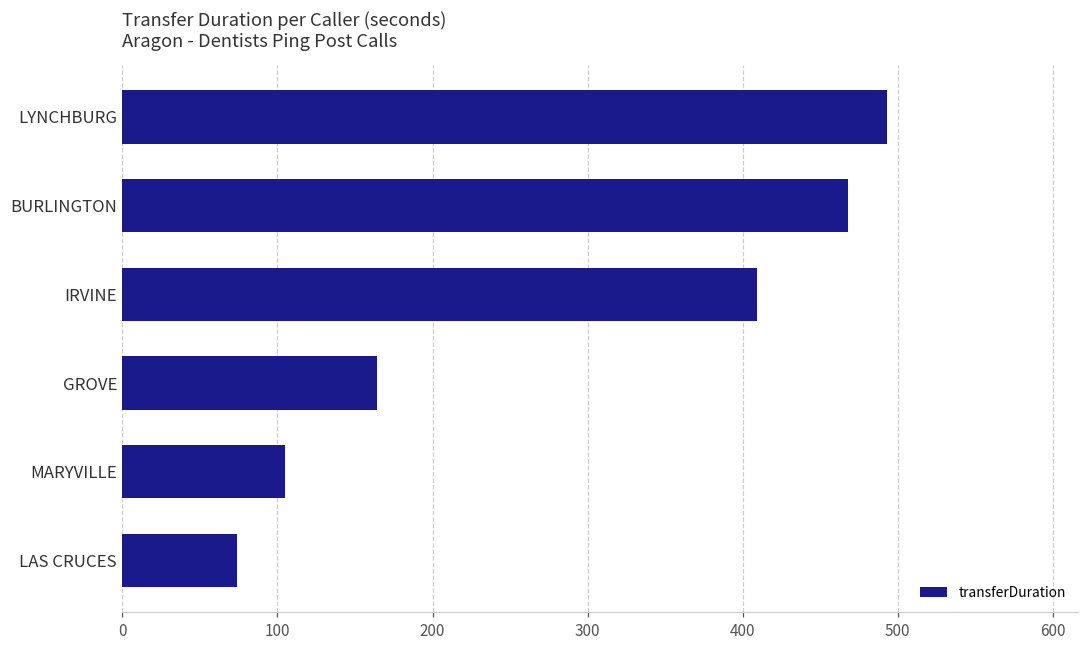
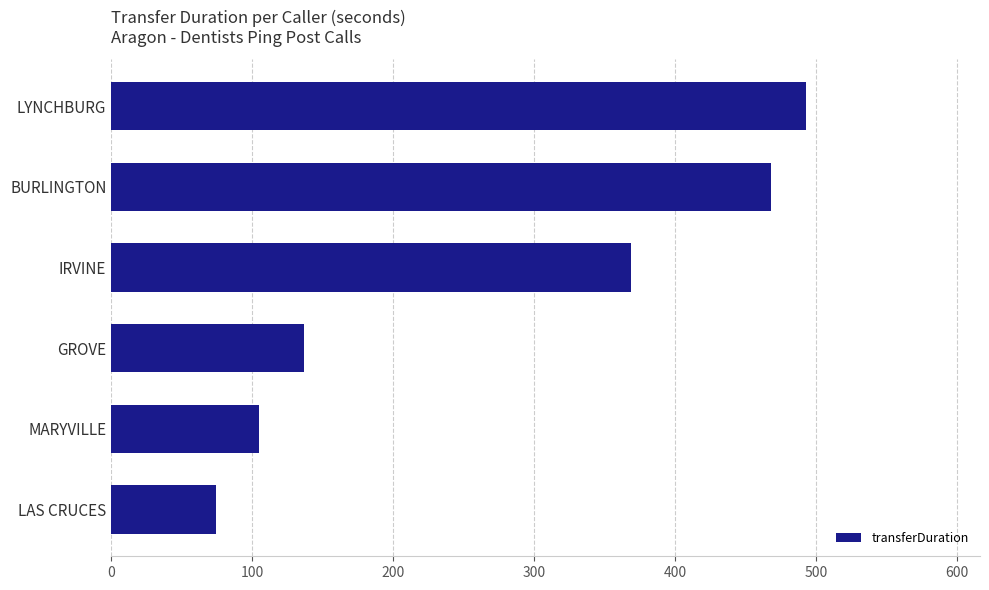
IRVINE: 409 -> 369
GROVE: 164 -> 137
